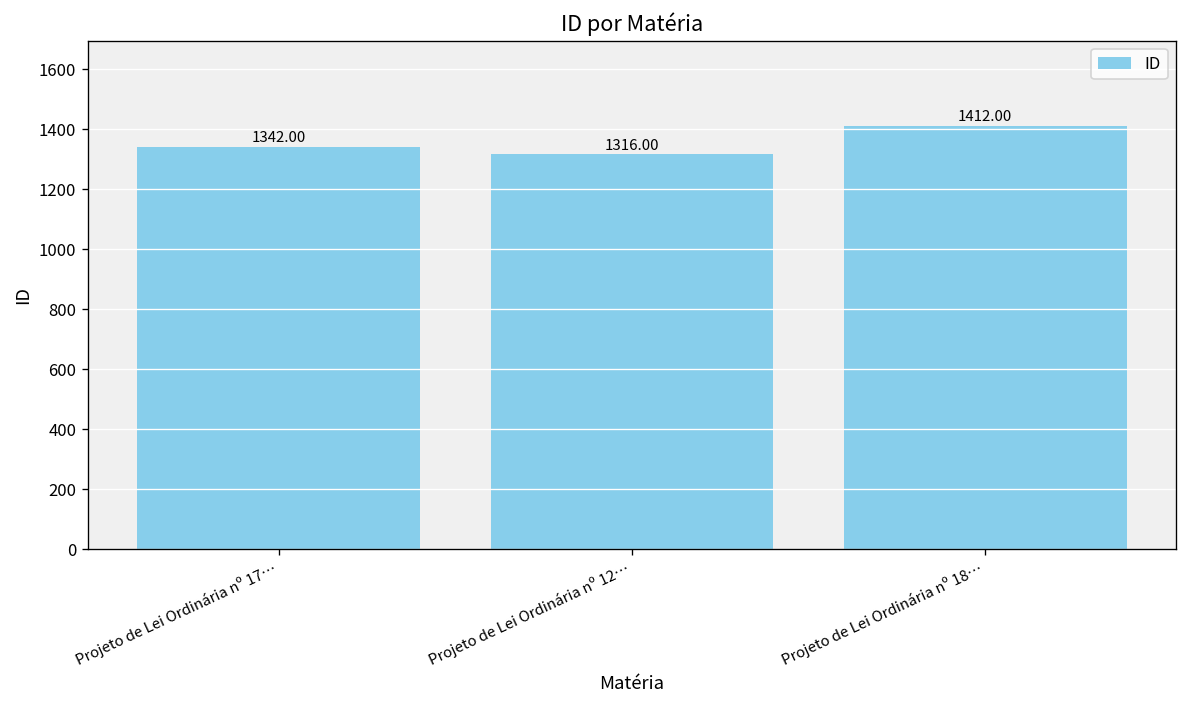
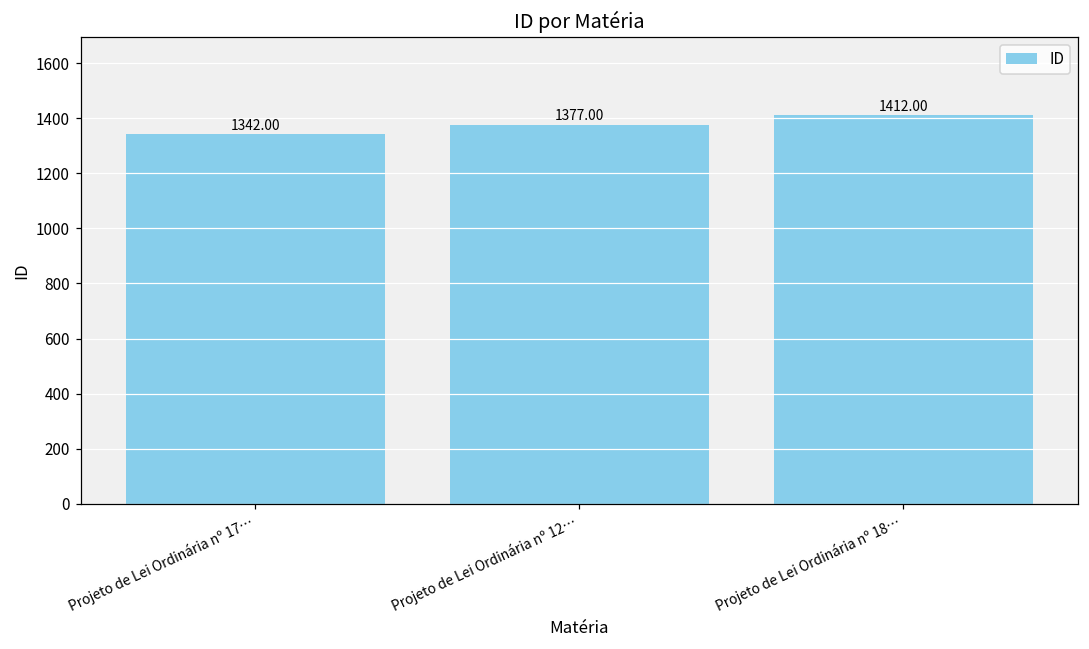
Projeto de Lei Ordinária nº 12…: 1316.00 -> 1377.00
